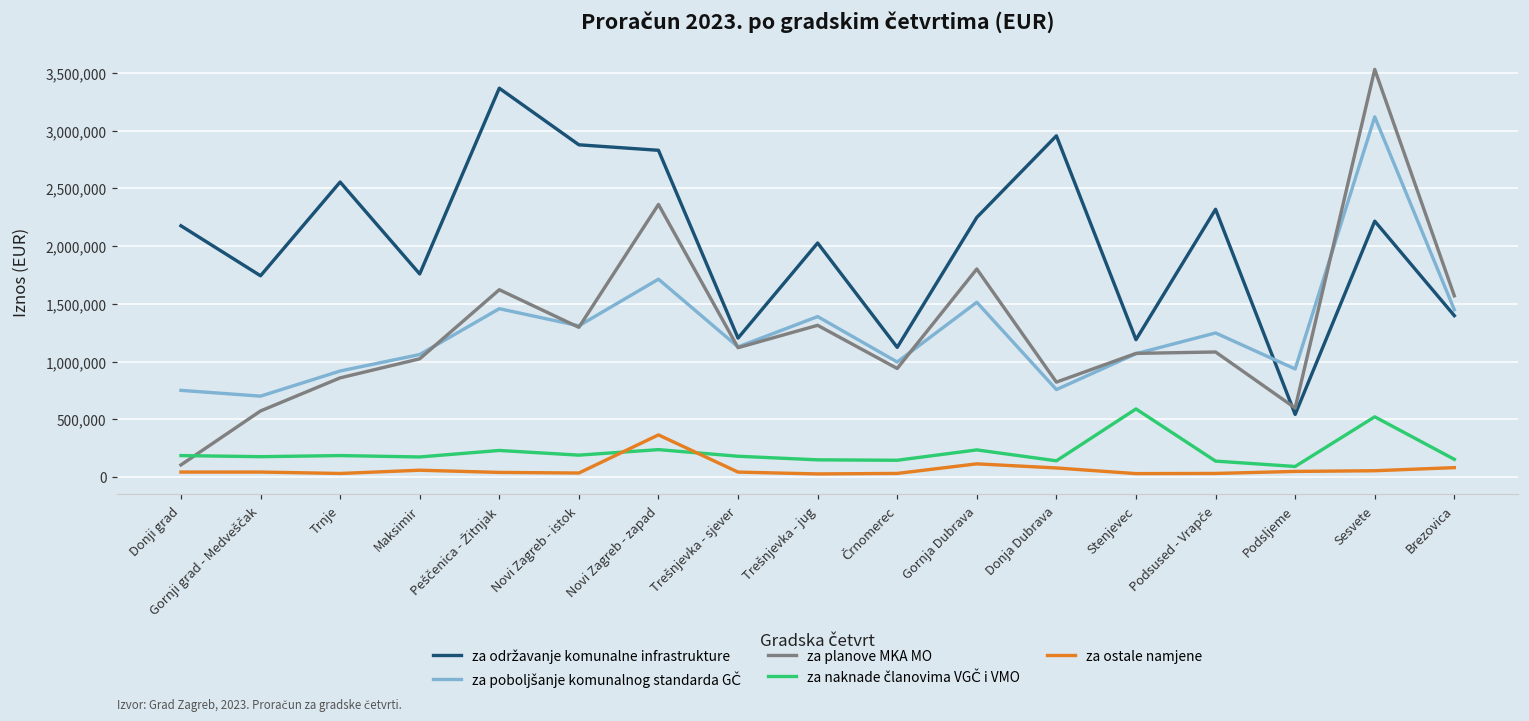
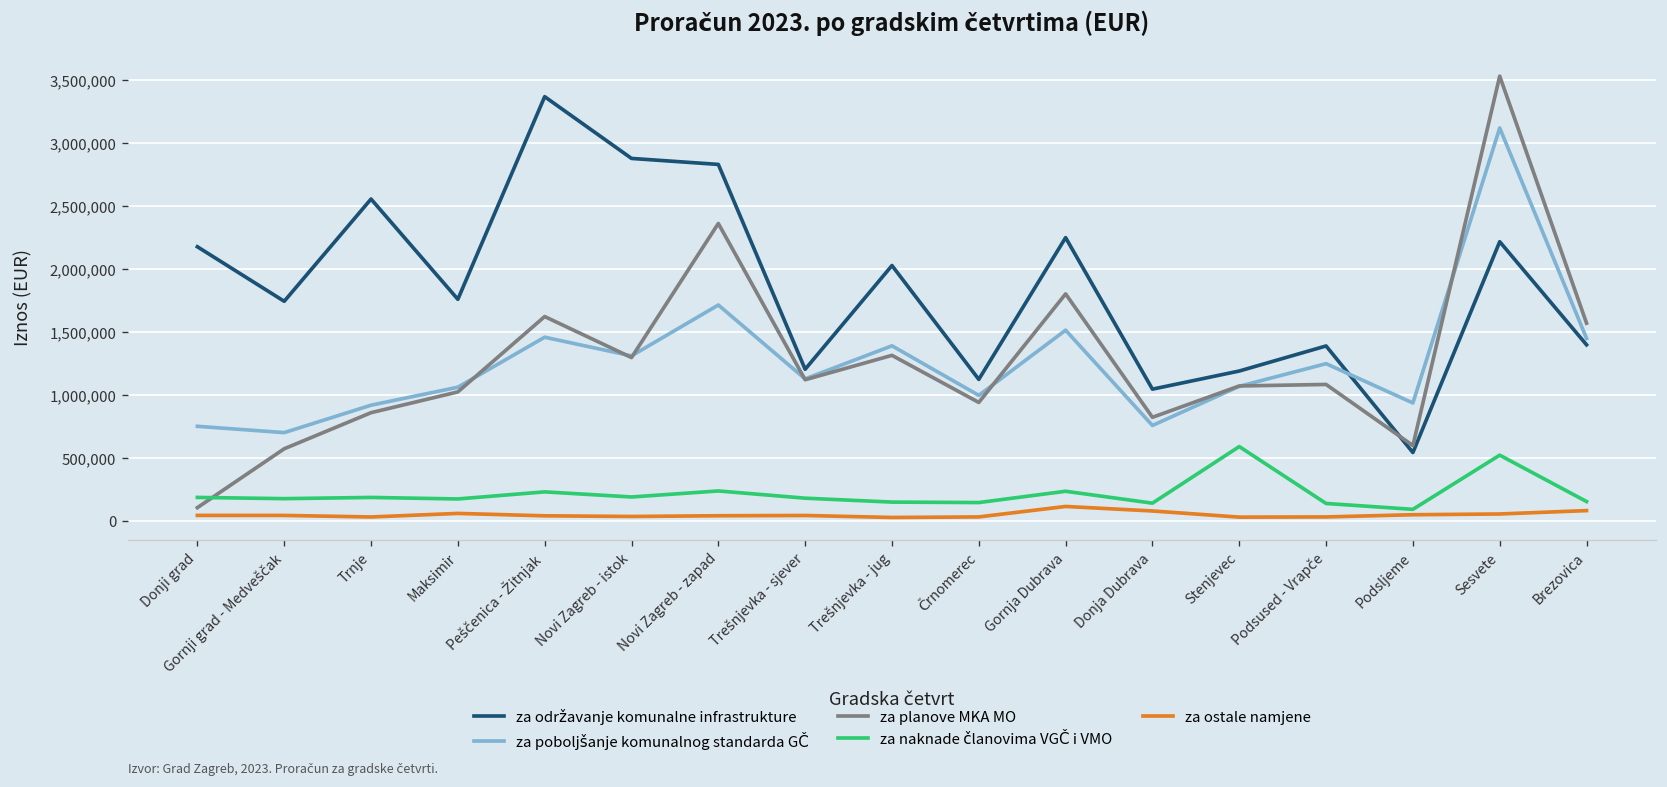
za ostale namjene, Novi Zagreb - zapad: 370,000 -> 40,000
za održavanje komunalne infrastrukture, Donja Dubrava: 2,960,000 -> 1,050,000
za održavanje komunalne infrastrukture, Podsused - Vrapče: 2,320,000 -> 1,390,000
